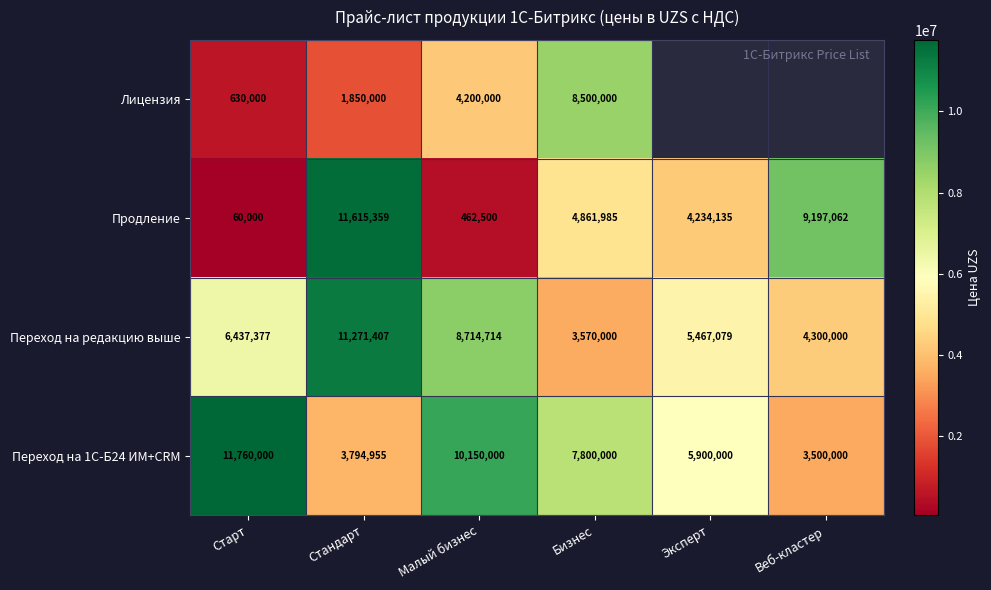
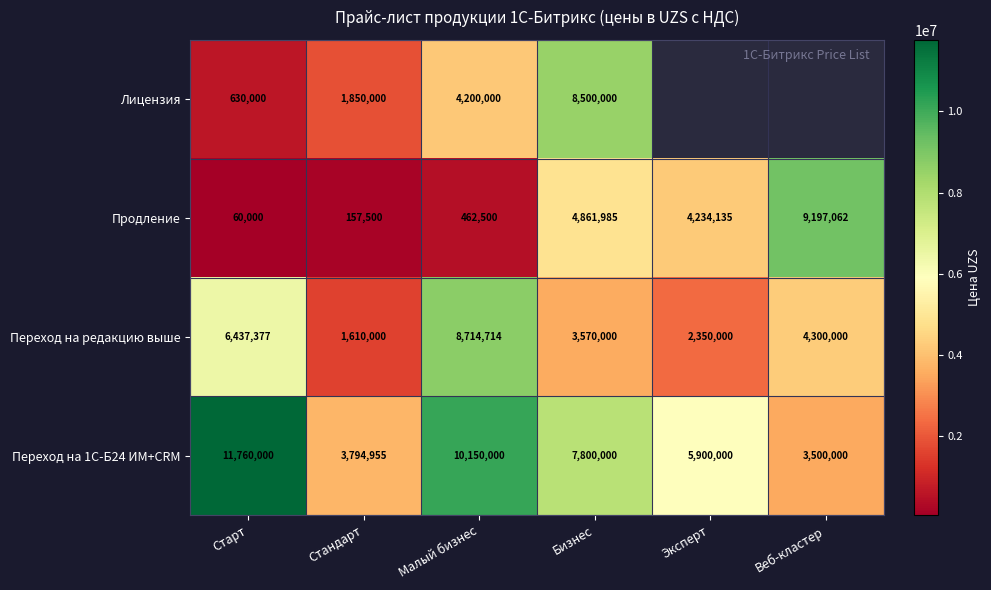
Продление, Стандарт: 11,615,359 -> 157,500
Переход на редакцию выше, Стандарт: 11,271,407 -> 1,610,000
Переход на редакцию выше, Эксперт: 5,467,079 -> 2,350,000
